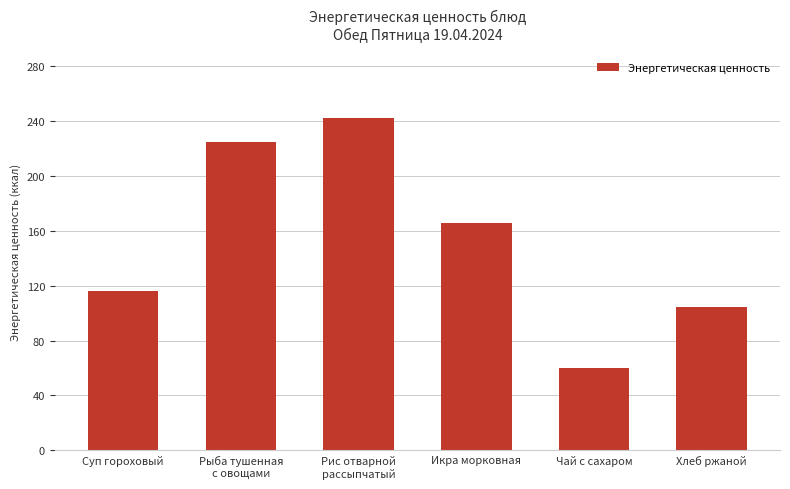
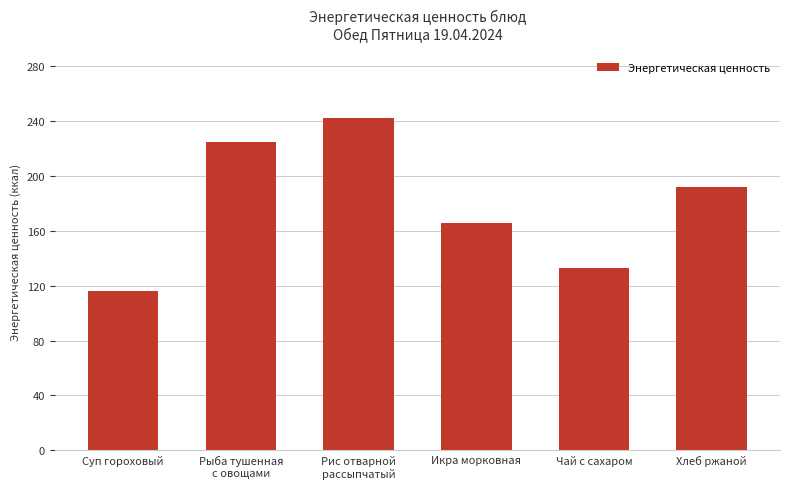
Чай с сахаром: 60 -> 133
Хлеб ржаной: 104 -> 192
